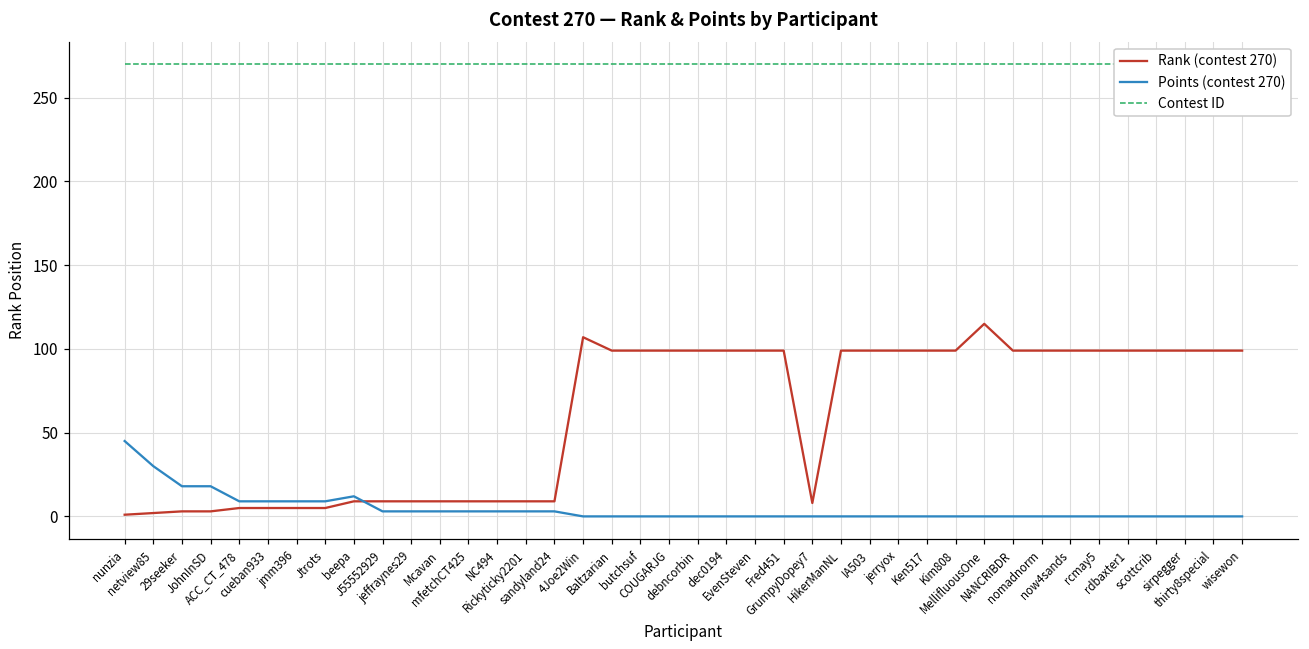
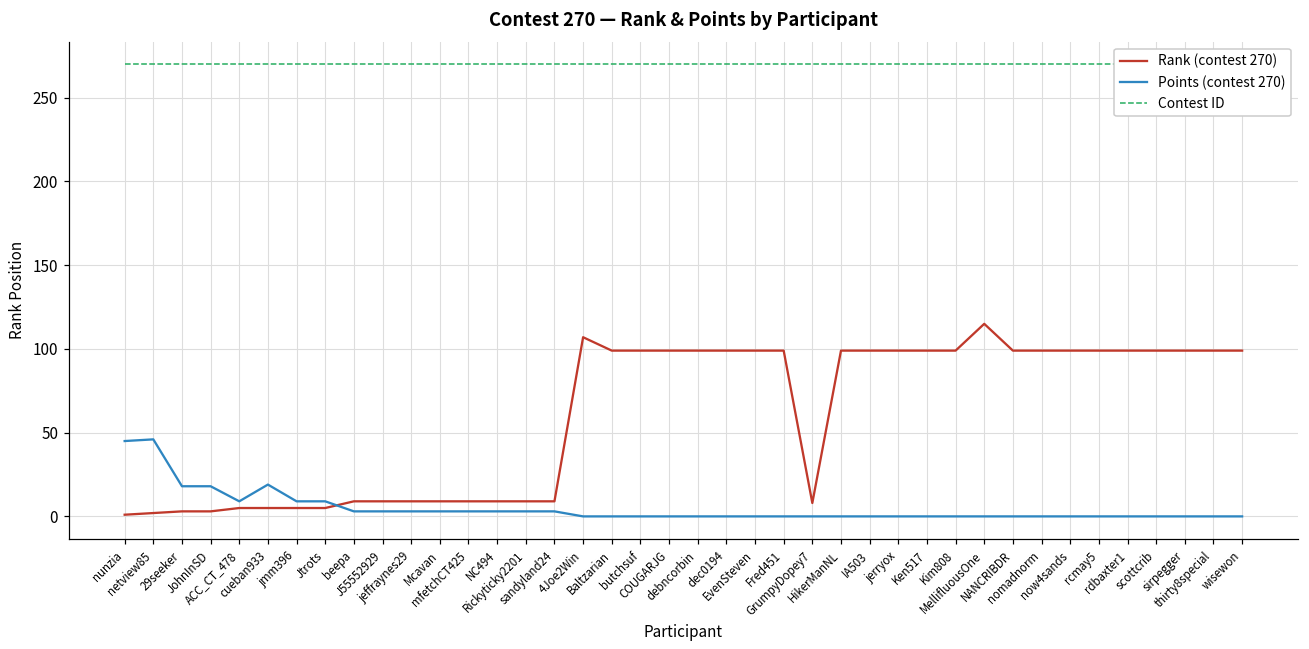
Points (contest 270), netview85: 30 -> 46
Points (contest 270), cueban933: 9 -> 19
Points (contest 270), beepa: 12 -> 3
